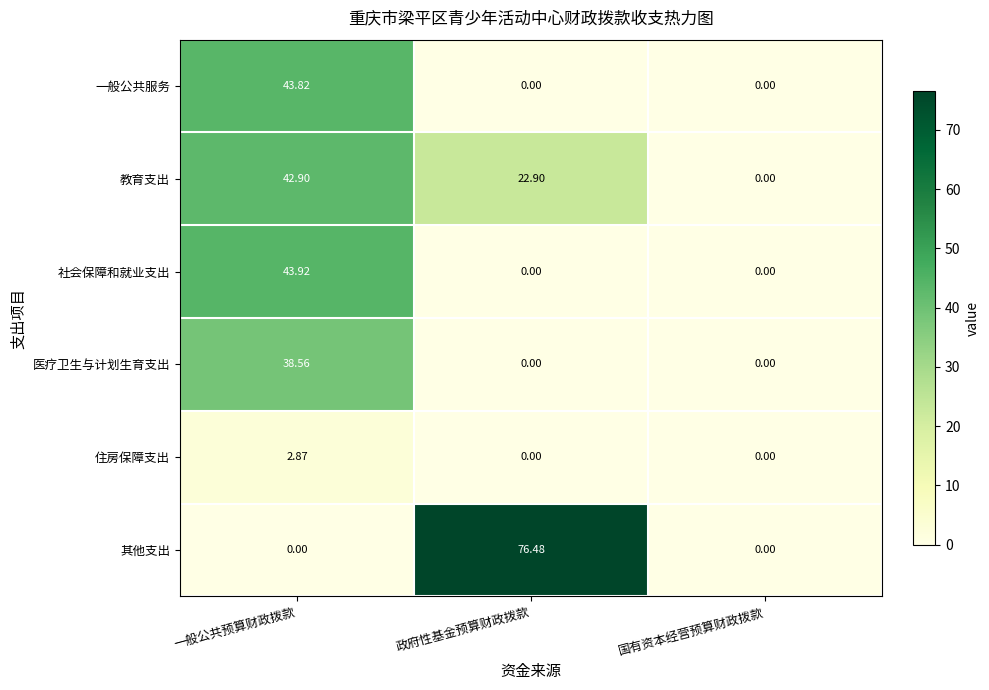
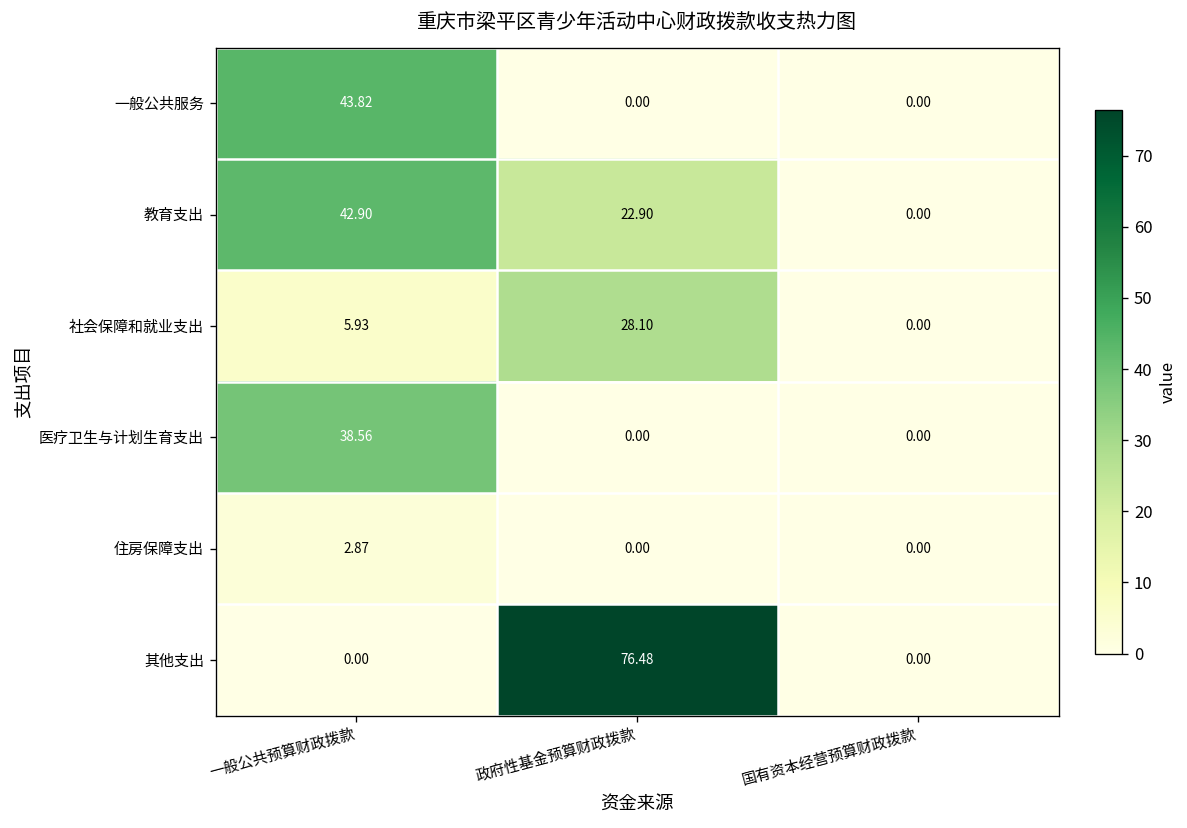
社会保障和就业支出, 一般公共预算财政拨款: 43.92 -> 5.93
社会保障和就业支出, 政府性基金预算财政拨款: 0.00 -> 28.10
